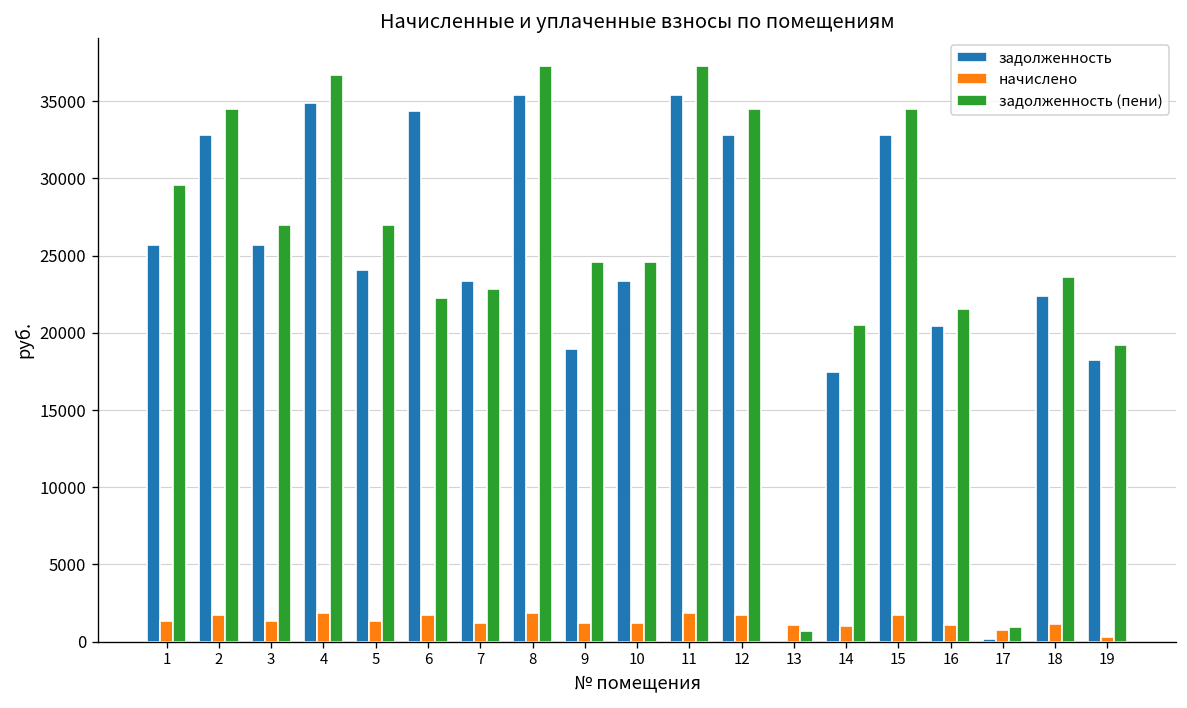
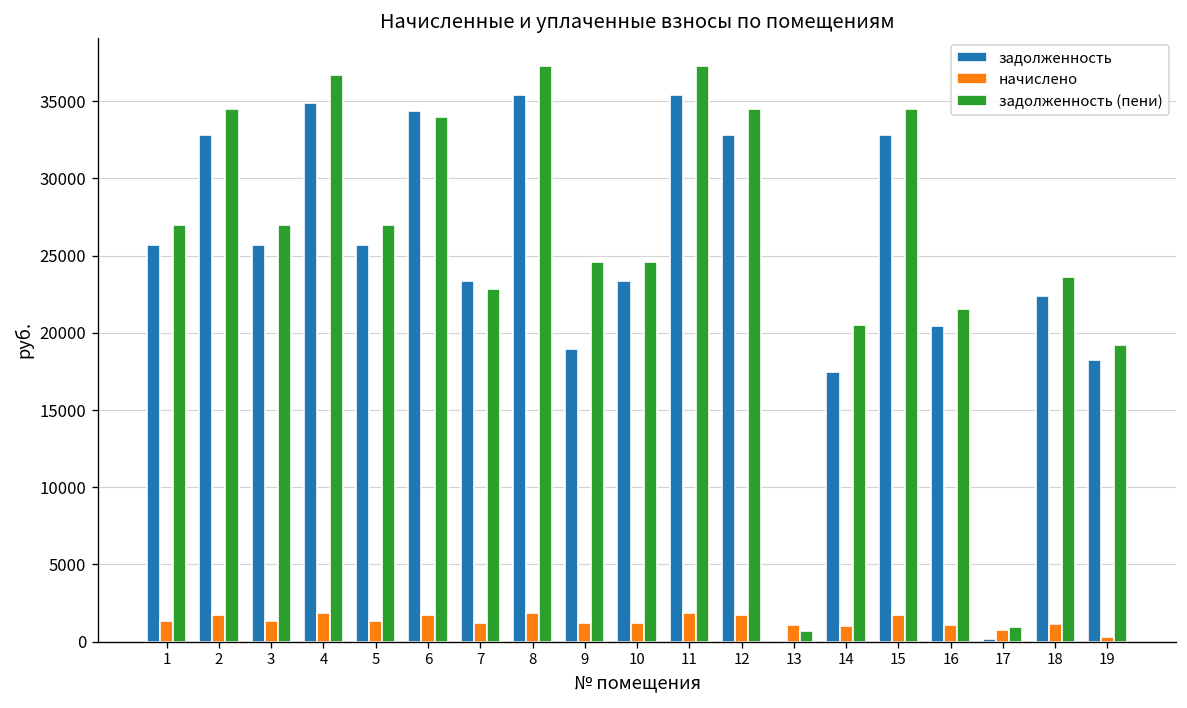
задолженность (пени), 1: 29600 -> 27000
задолженность, 5: 24100 -> 25700
задолженность (пени), 6: 22200 -> 34000
